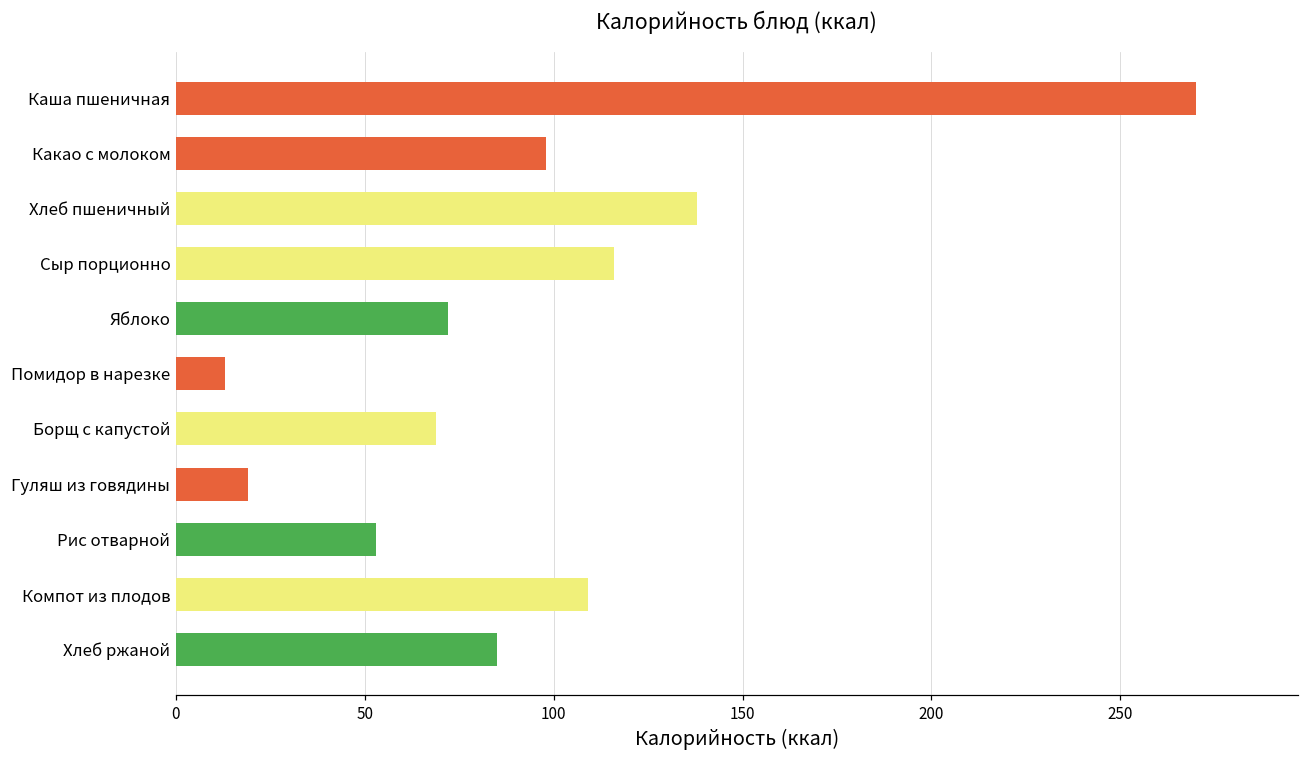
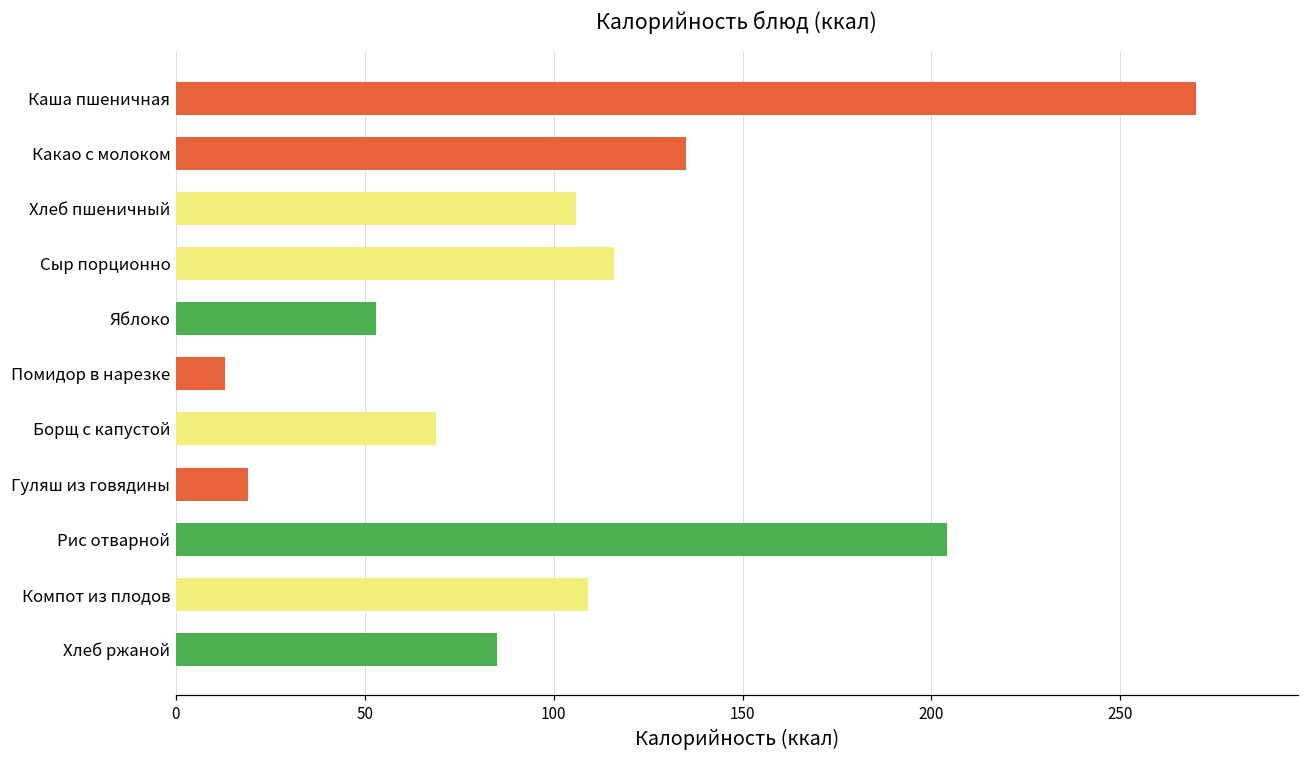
Какао с молоком: 98 -> 135
Хлеб пшеничный: 138 -> 106
Яблоко: 72 -> 53
Рис отварной: 53 -> 204
